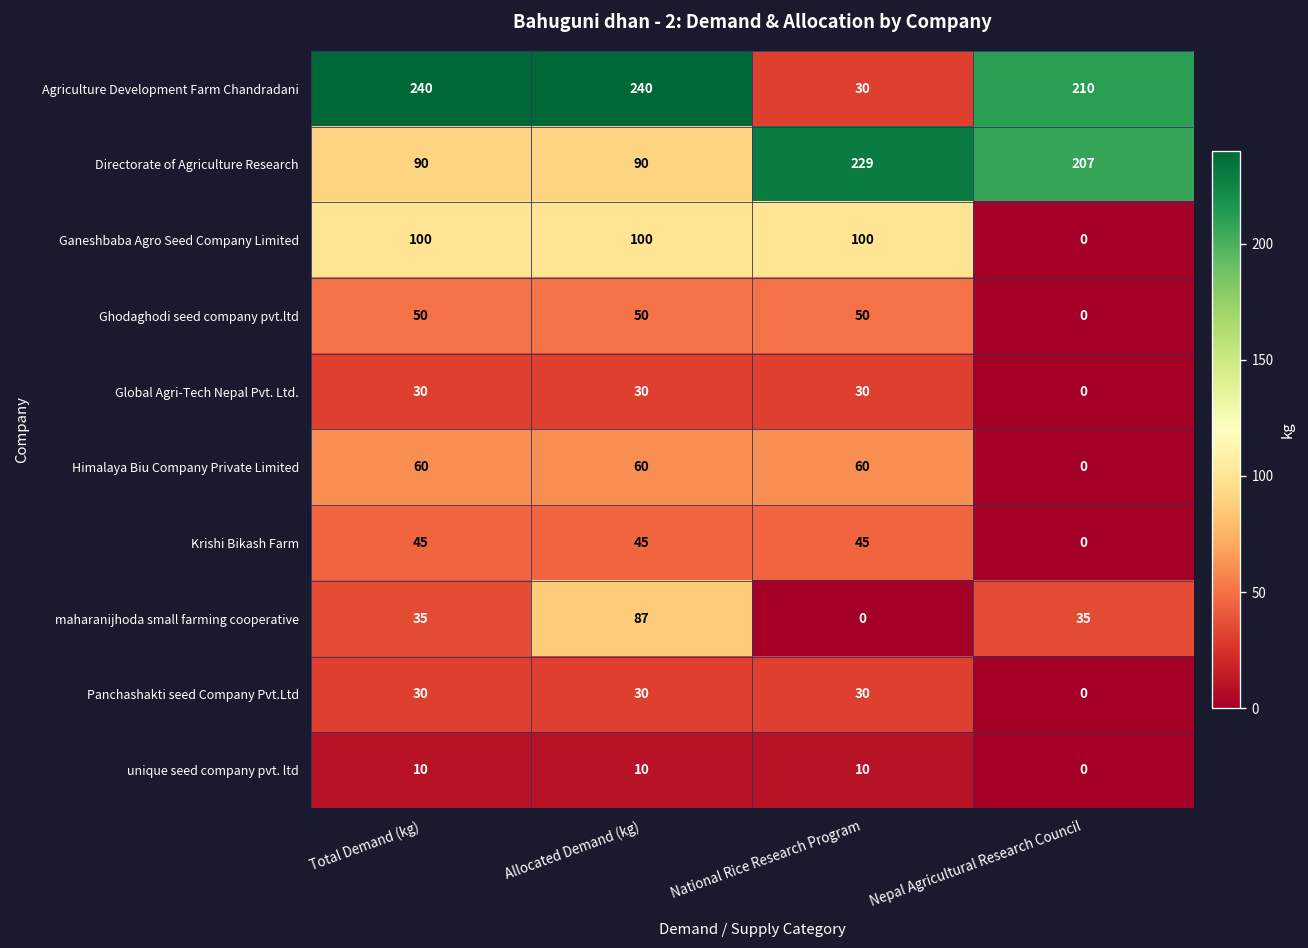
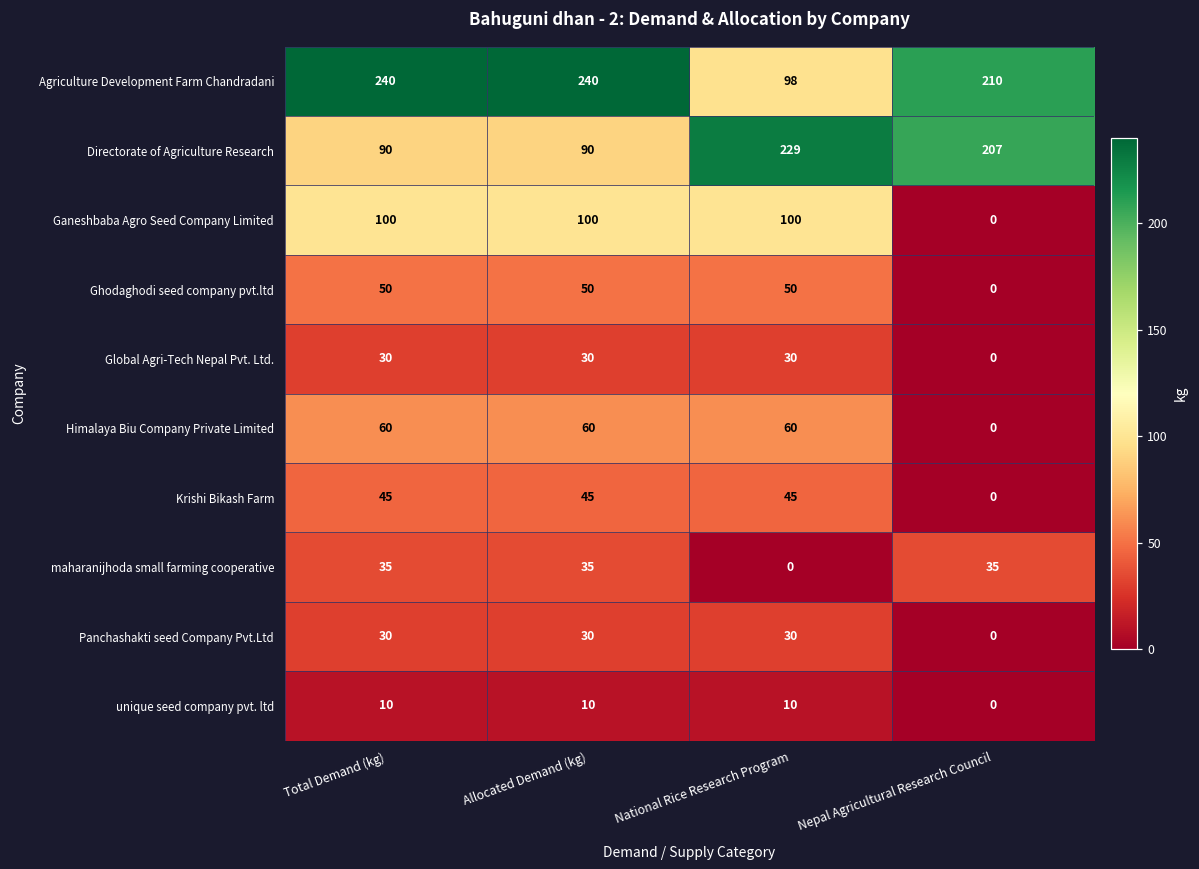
Agriculture Development Farm Chandradani, National Rice Research Program: 30 -> 98
maharanijhoda small farming cooperative, Allocated Demand (kg): 87 -> 35
